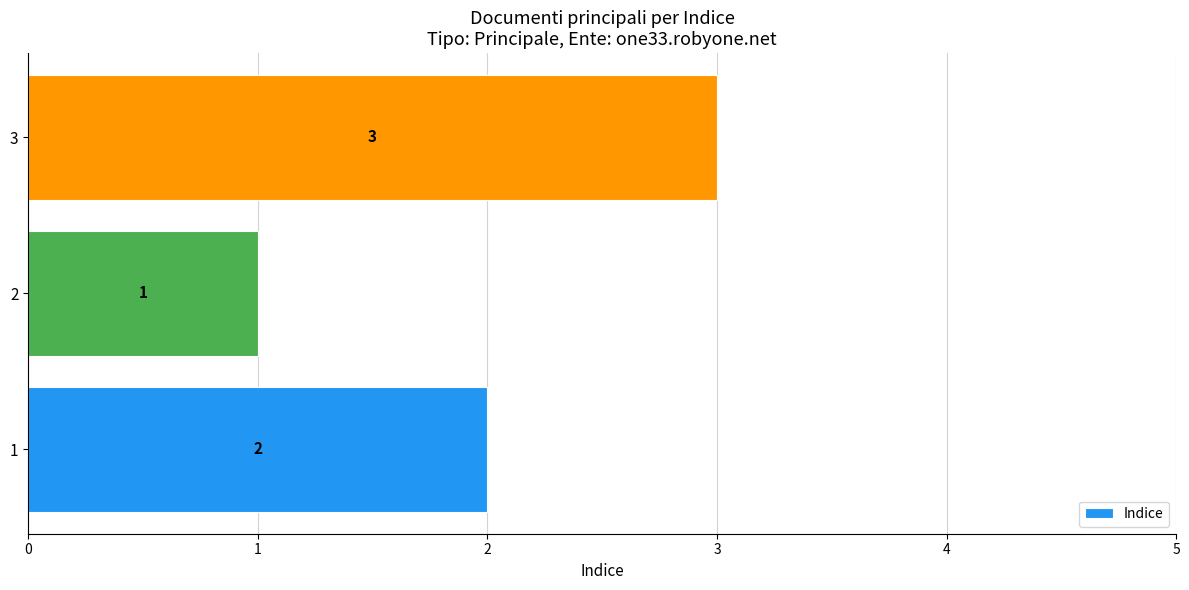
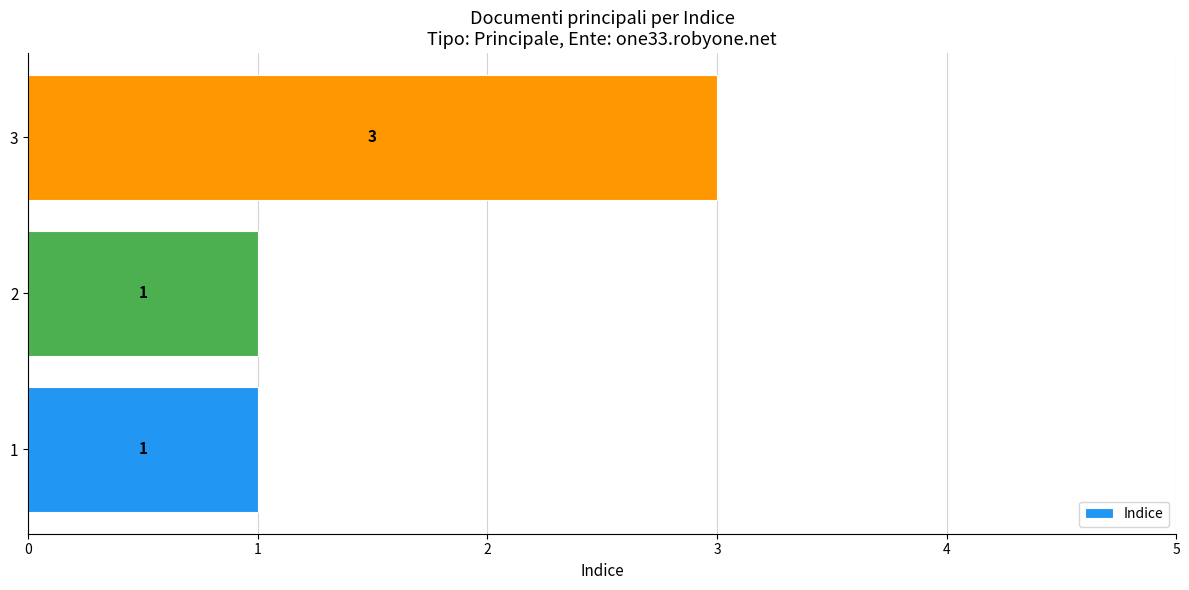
1: 2 -> 1
